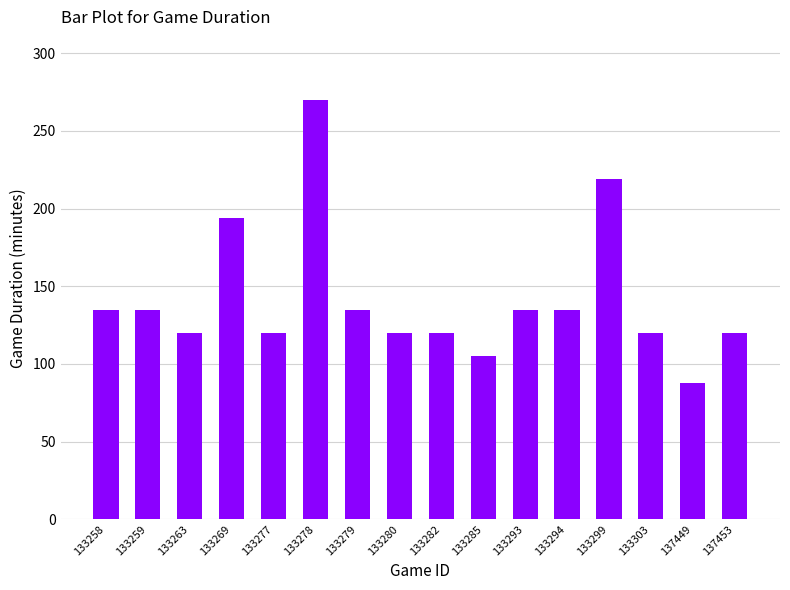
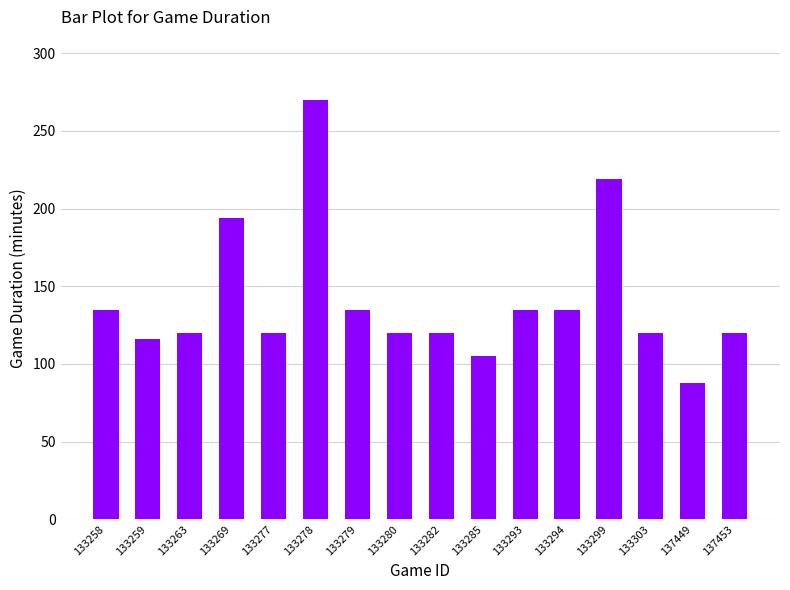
133259: 135 -> 116
